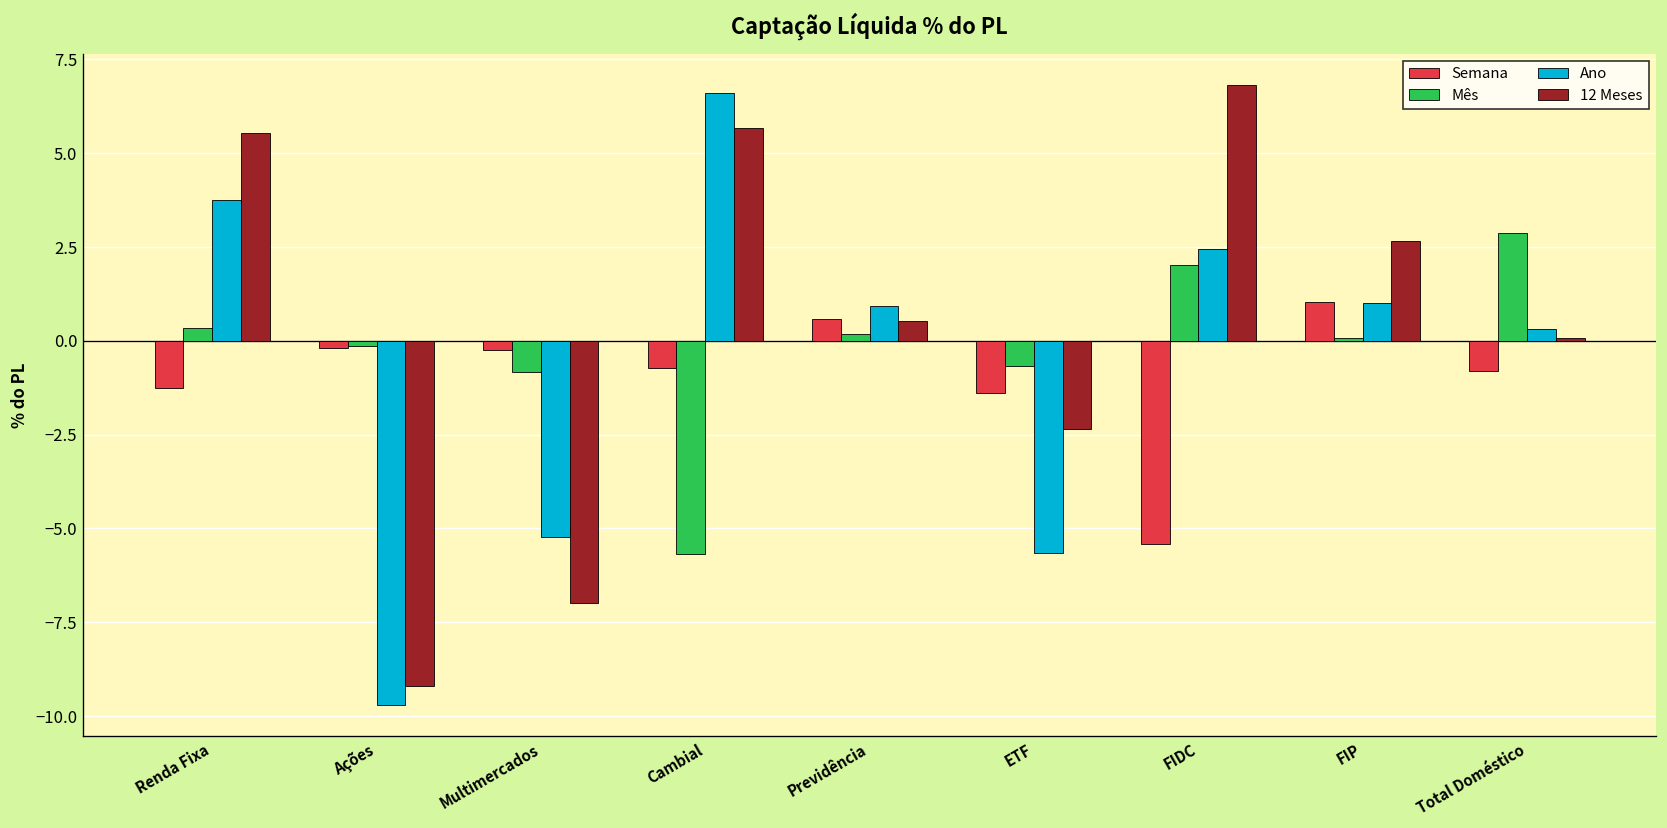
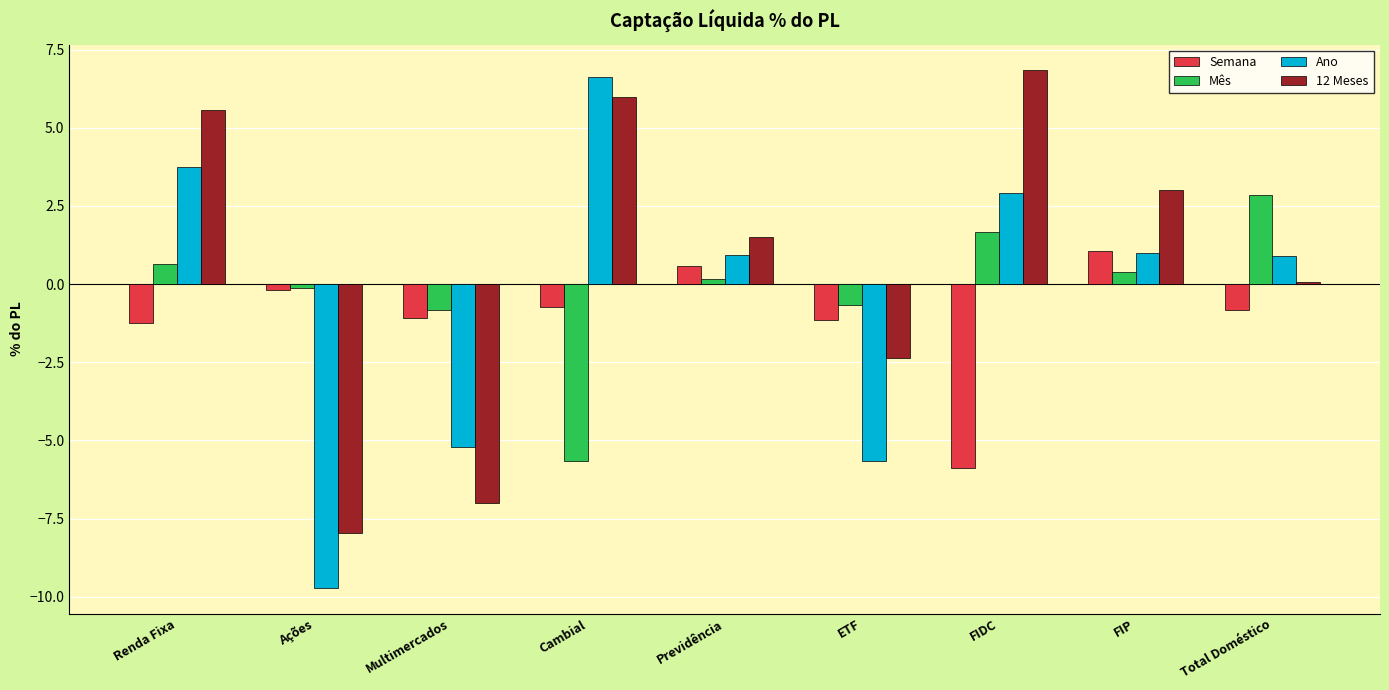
Mês, Renda Fixa: 0.3 -> 0.7
12 Meses, Ações: -9.2 -> -8.0
Semana, Multimercados: -0.2 -> -1.1
12 Meses, Cambial: 5.7 -> 6.0
12 Meses, Previdência: 0.5 -> 1.5
Semana, ETF: -1.4 -> -1.1
Semana, FIDC: -5.4 -> -5.9
Mês, FIDC: 2.0 -> 1.7
Ano, FIDC: 2.5 -> 2.9
Mês, FIP: 0.1 -> 0.4
12 Meses, FIP: 2.7 -> 3.0
Ano, Total Doméstico: 0.3 -> 0.9
